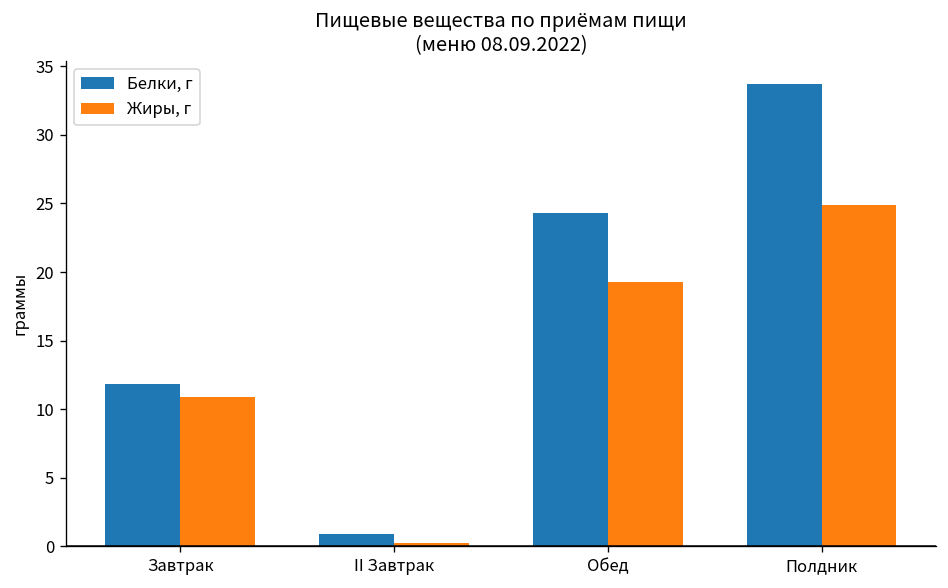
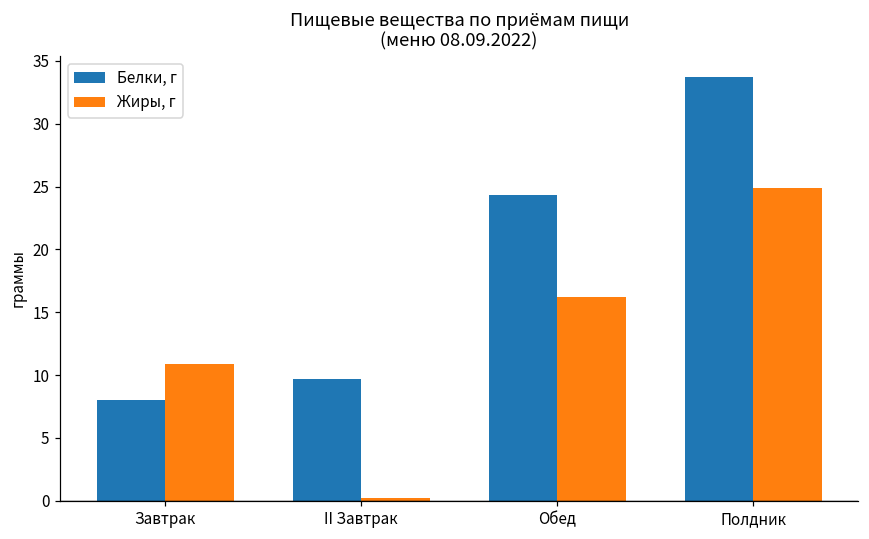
Белки, г, Завтрак: 11.8 -> 8.0
Белки, г, II Завтрак: 0.9 -> 9.7
Жиры, г, Обед: 19.3 -> 16.2
